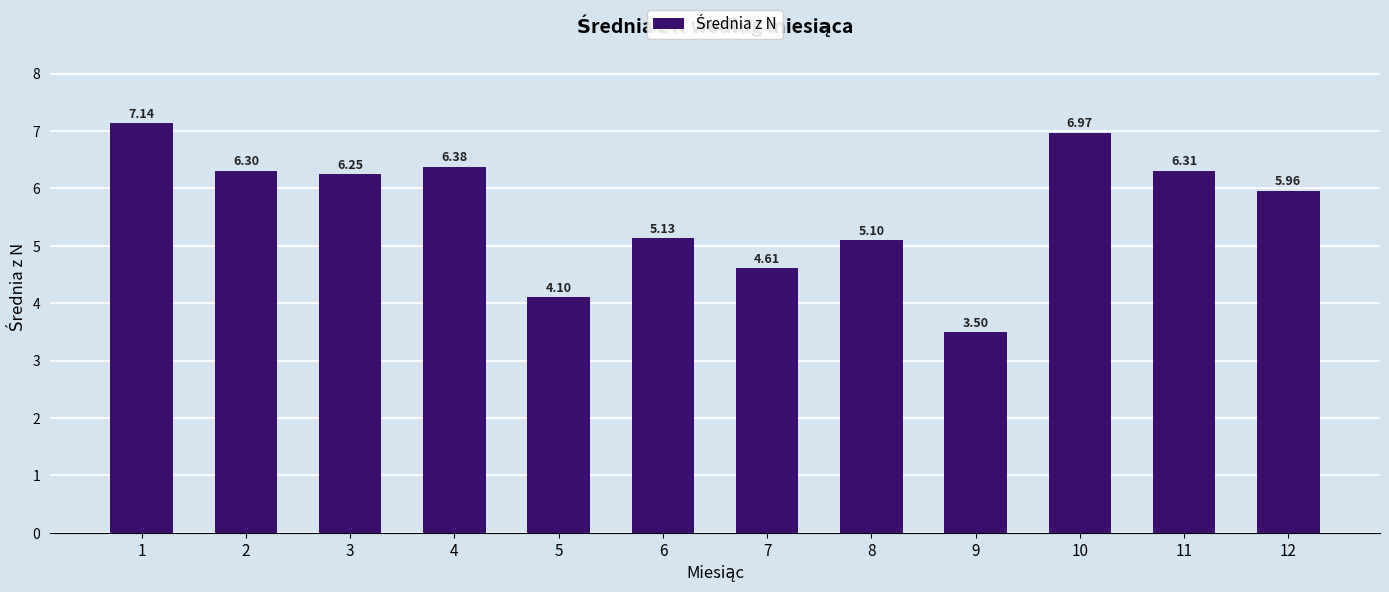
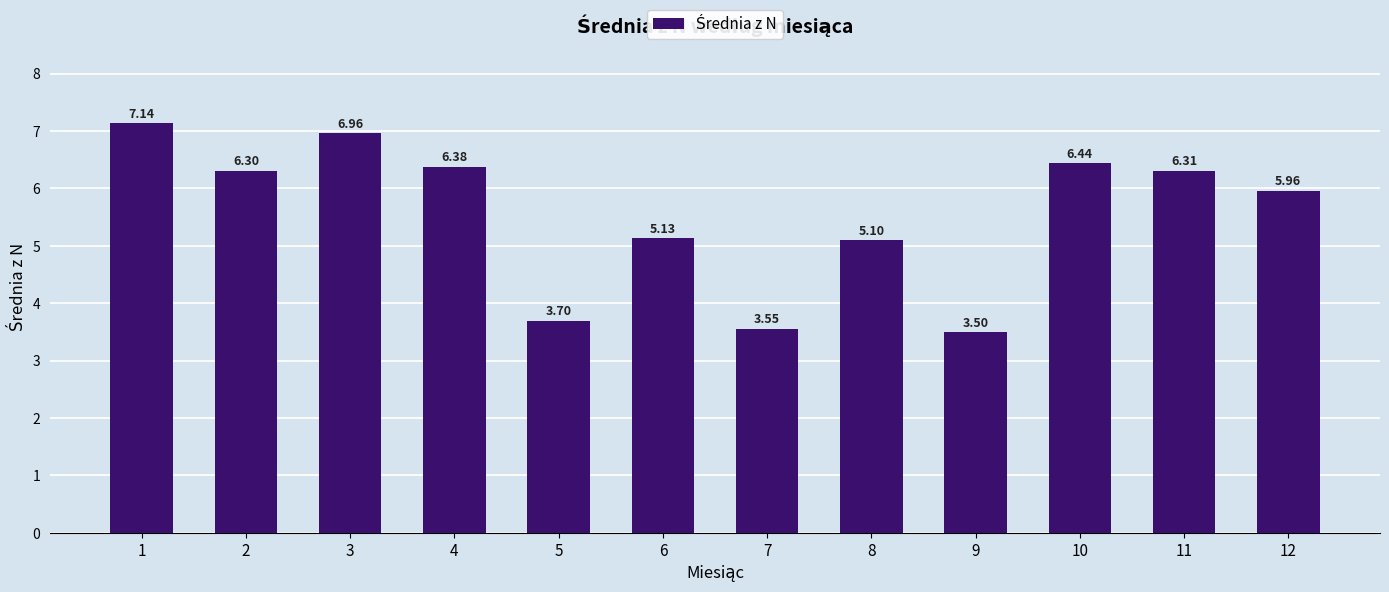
3: 6.25 -> 6.96
5: 4.10 -> 3.70
7: 4.61 -> 3.55
10: 6.97 -> 6.44
